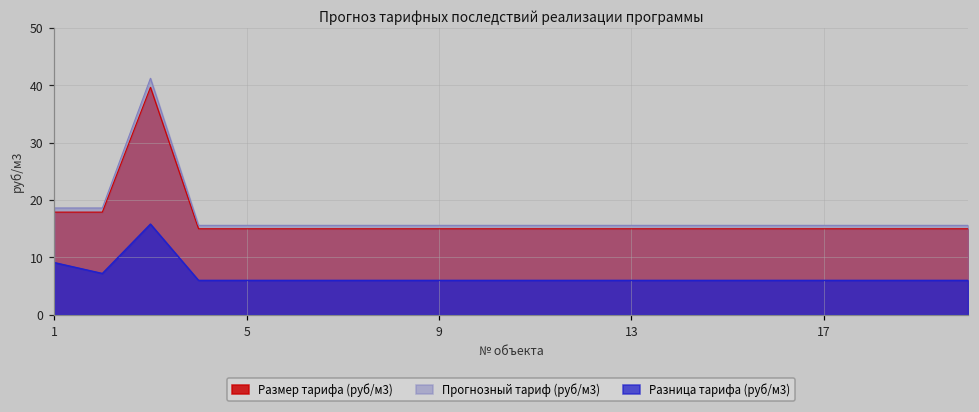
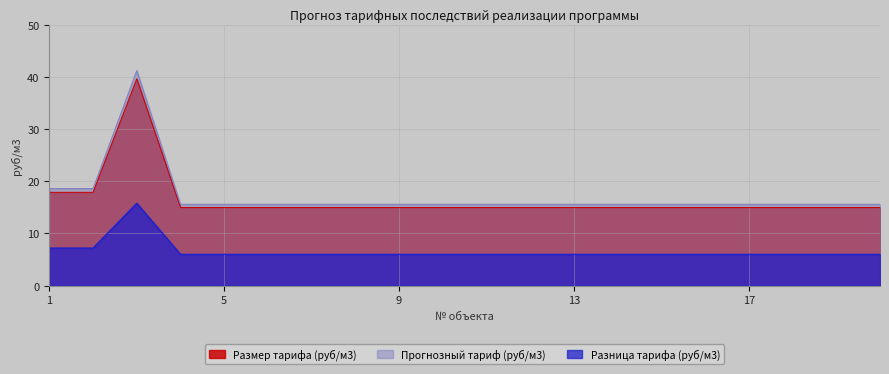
Разница тарифа (руб/м3), 1: 9 -> 7
